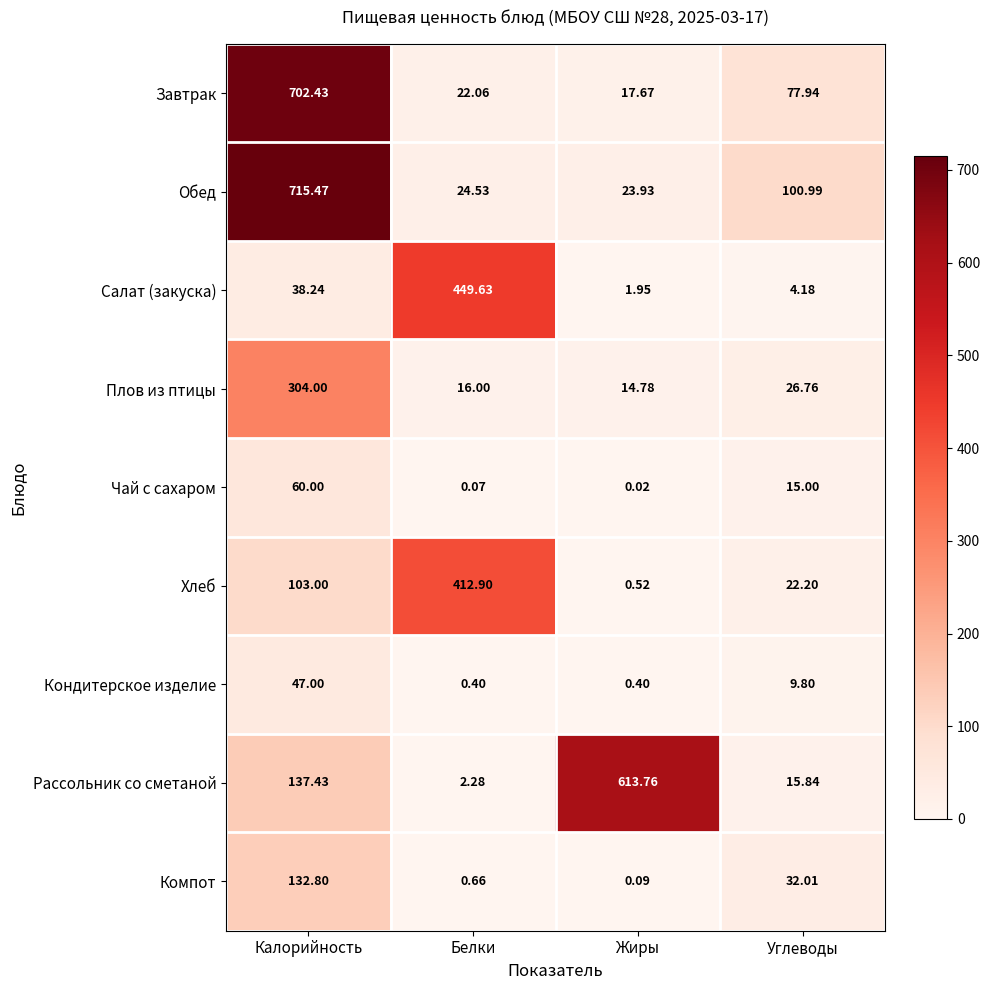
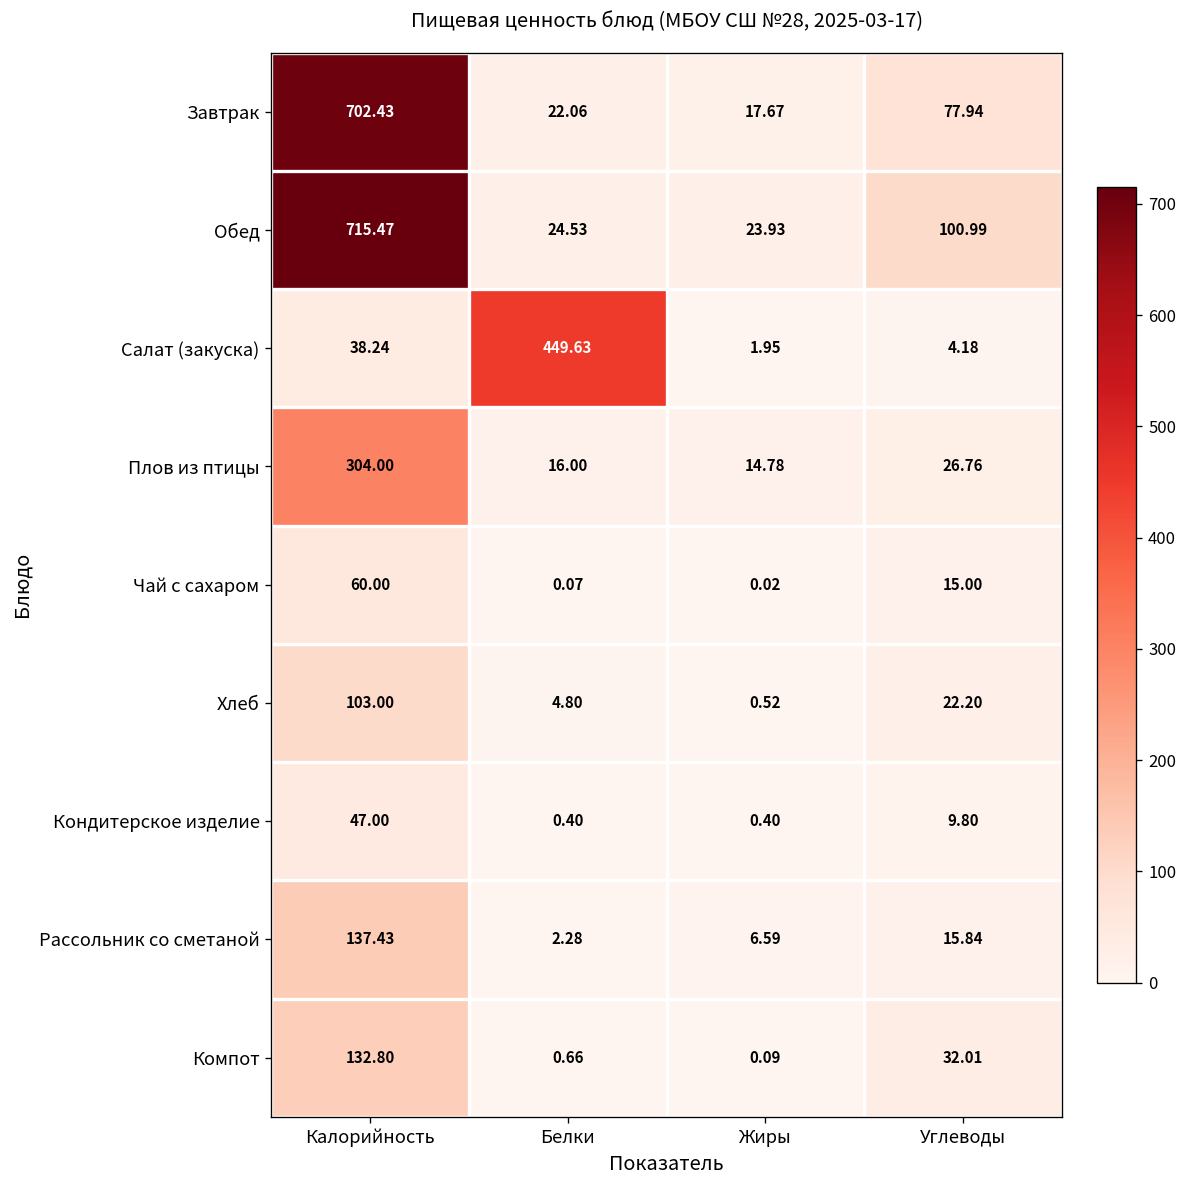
Хлеб, Белки: 412.90 -> 4.80
Рассольник со сметаной, Жиры: 613.76 -> 6.59
